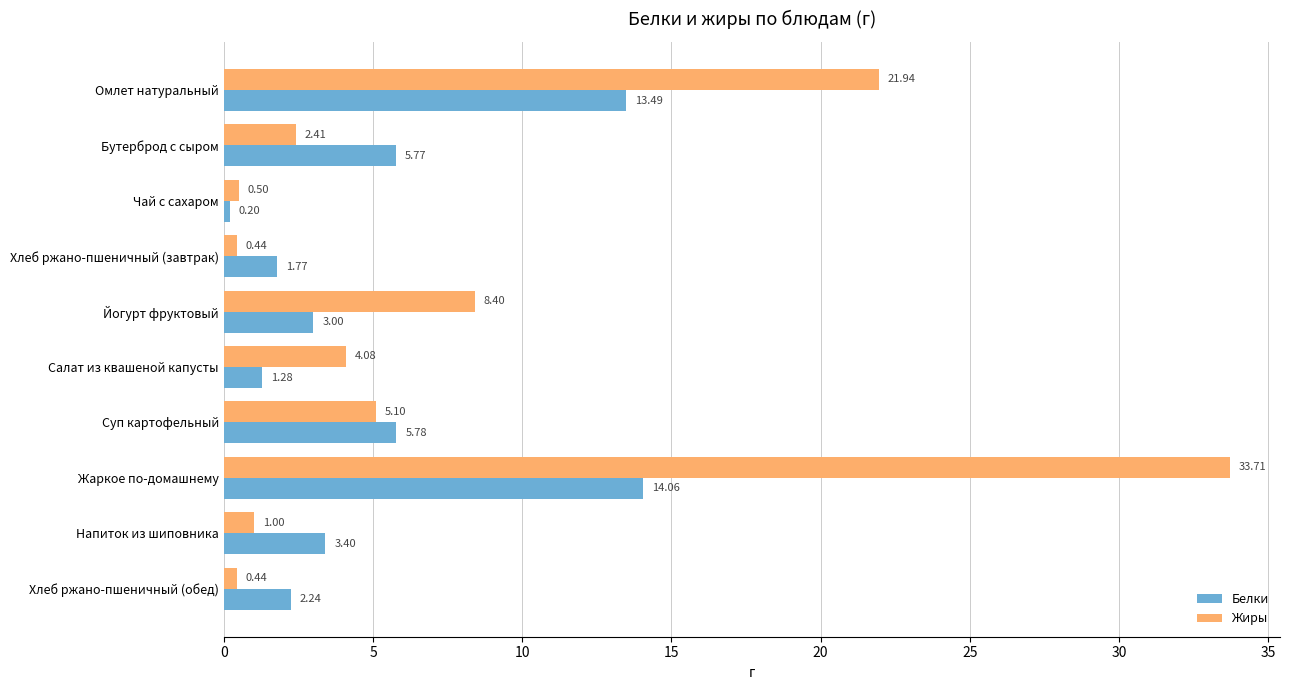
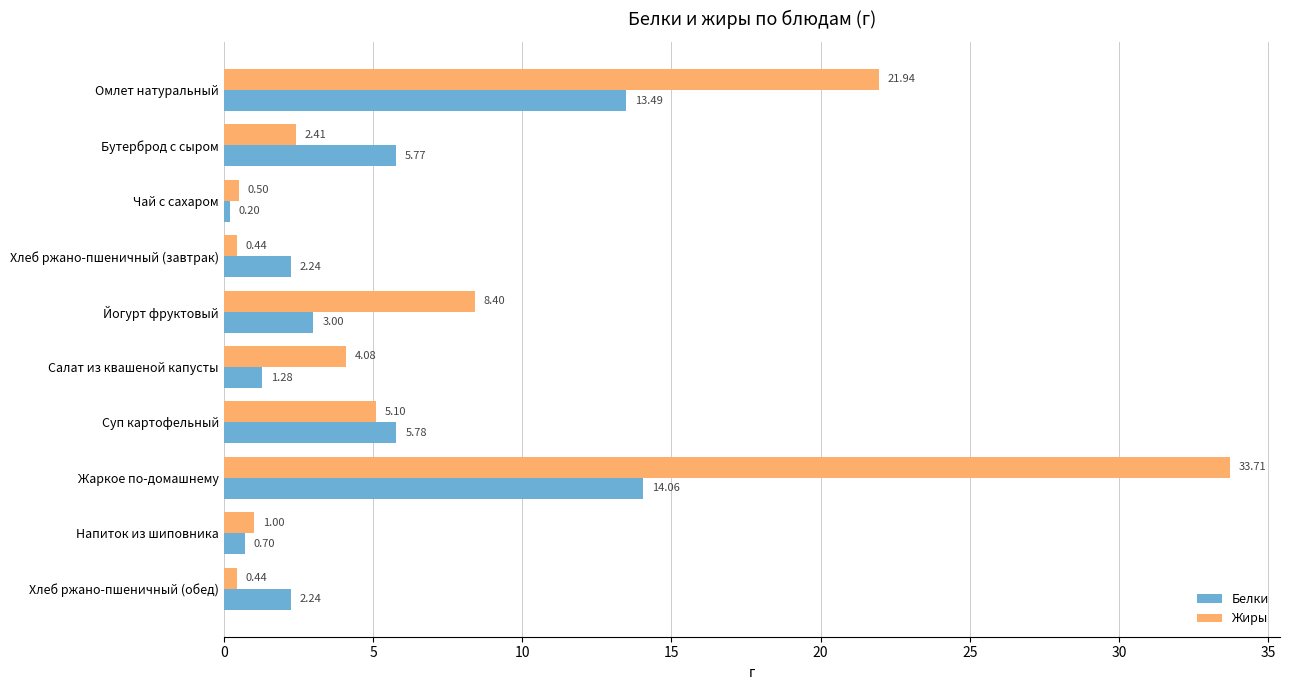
Белки, Хлеб ржано-пшеничный (завтрак): 1.77 -> 2.24
Белки, Напиток из шиповника: 3.40 -> 0.70
